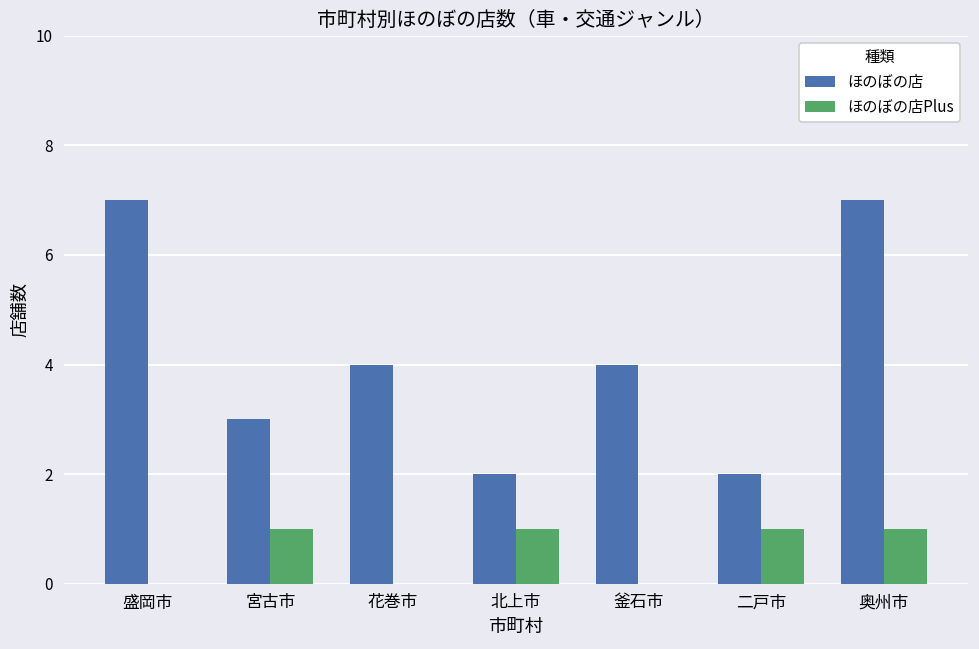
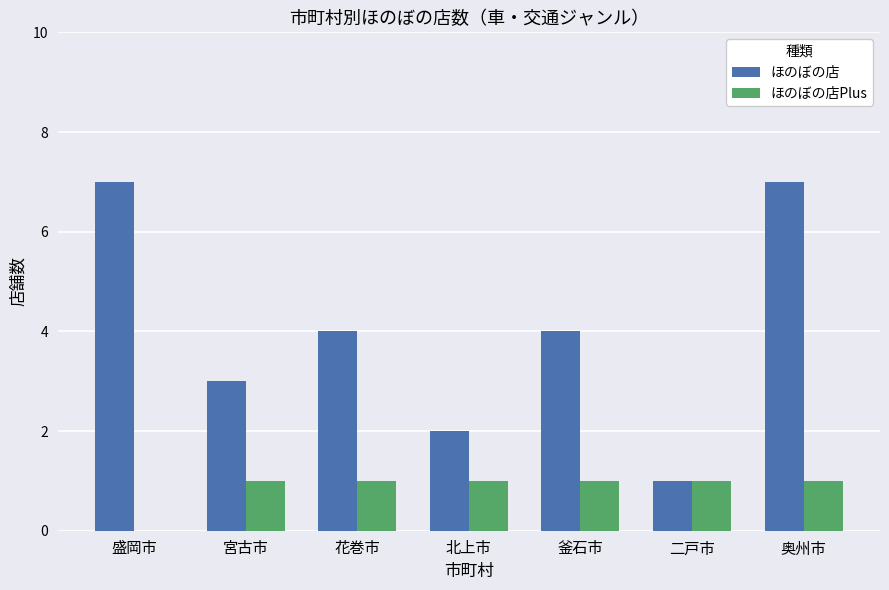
ほのぼの店Plus, 花巻市: 0 -> 1
ほのぼの店Plus, 釜石市: 0 -> 1
ほのぼの店, 二戸市: 2 -> 1
